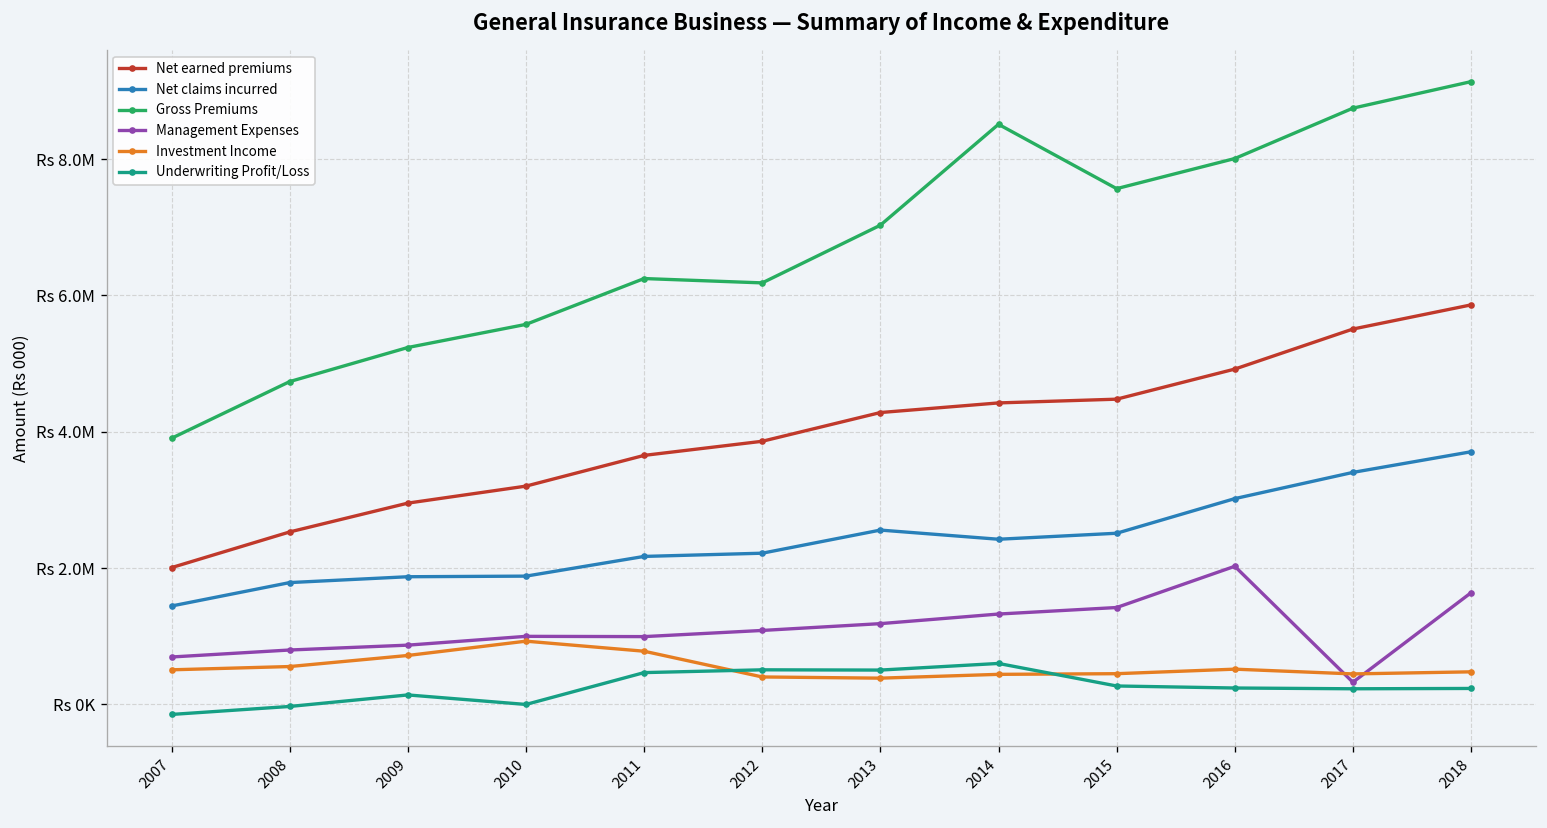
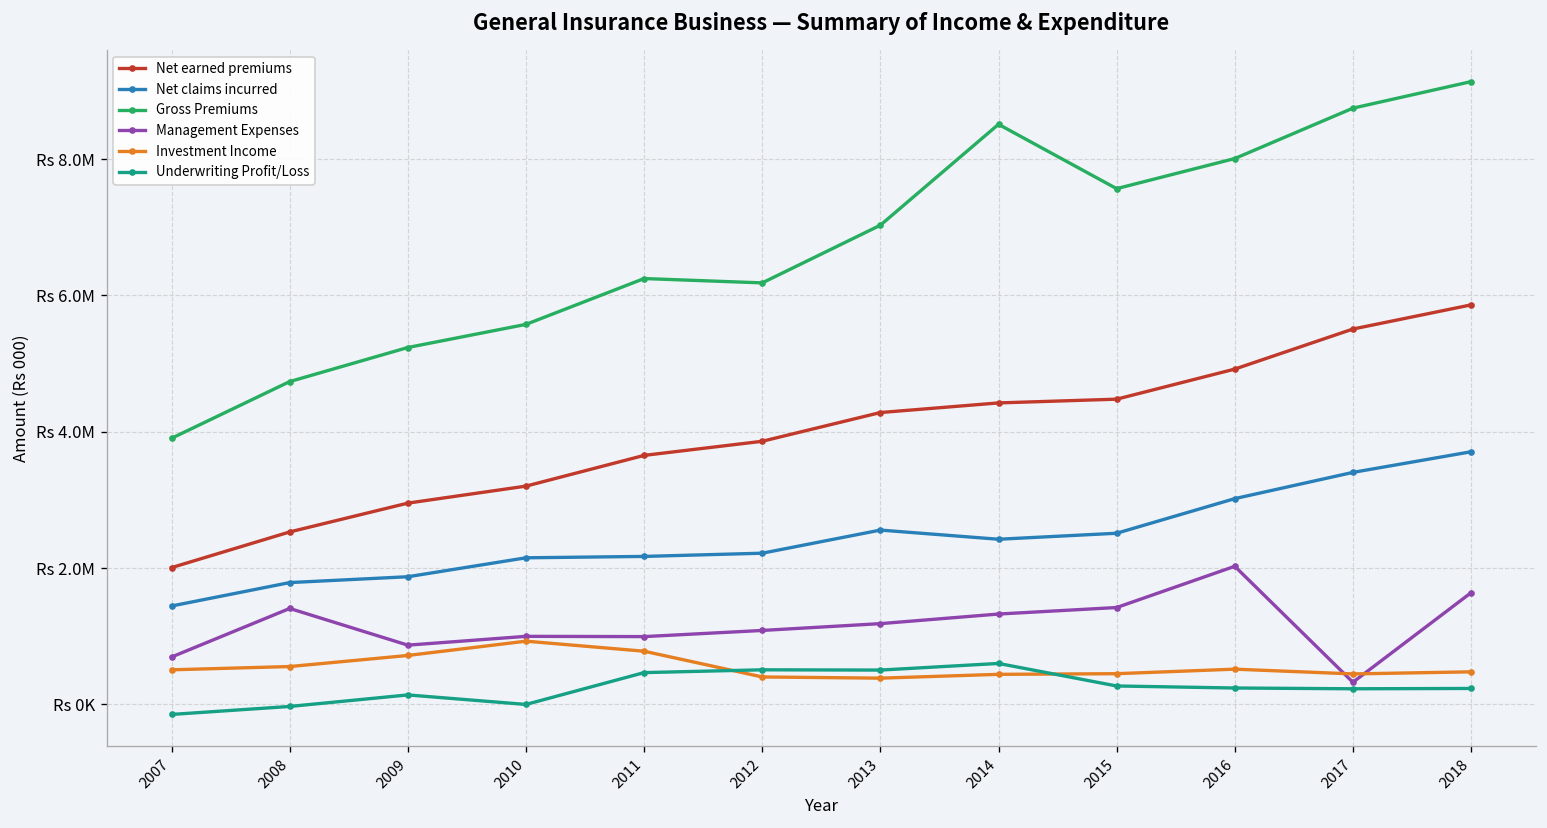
Management Expenses, 2008: Rs 800000 -> Rs 1400000
Net claims incurred, 2010: Rs 1900000 -> Rs 2200000
